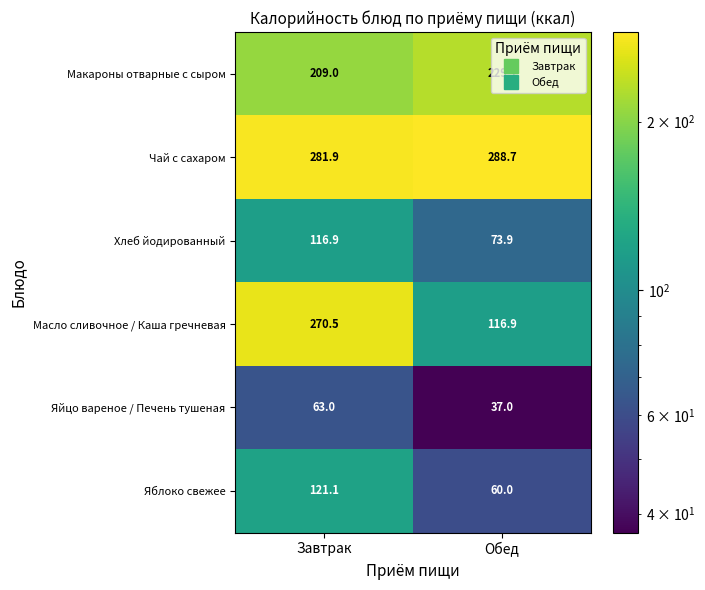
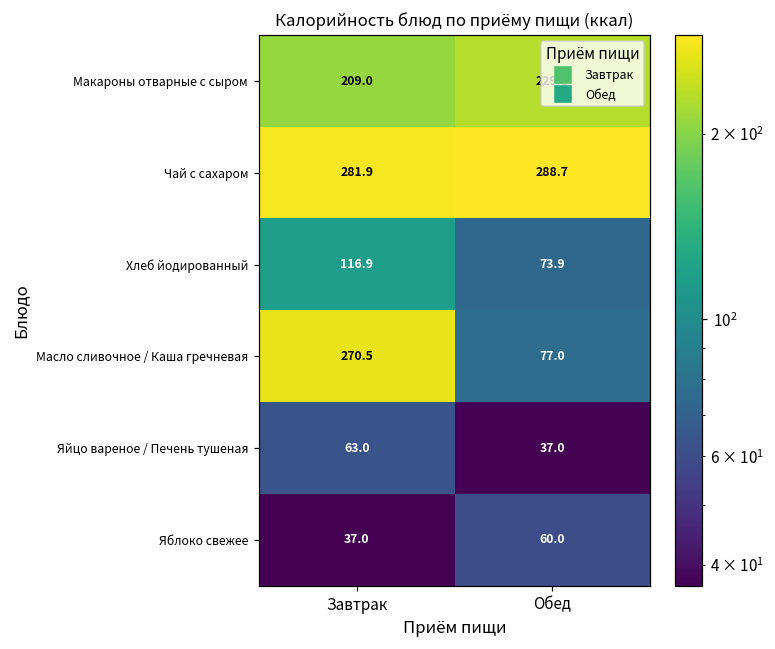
Масло сливочное / Каша гречневая, Обед: 116.9 -> 77.0
Яблоко свежее, Завтрак: 121.1 -> 37.0
